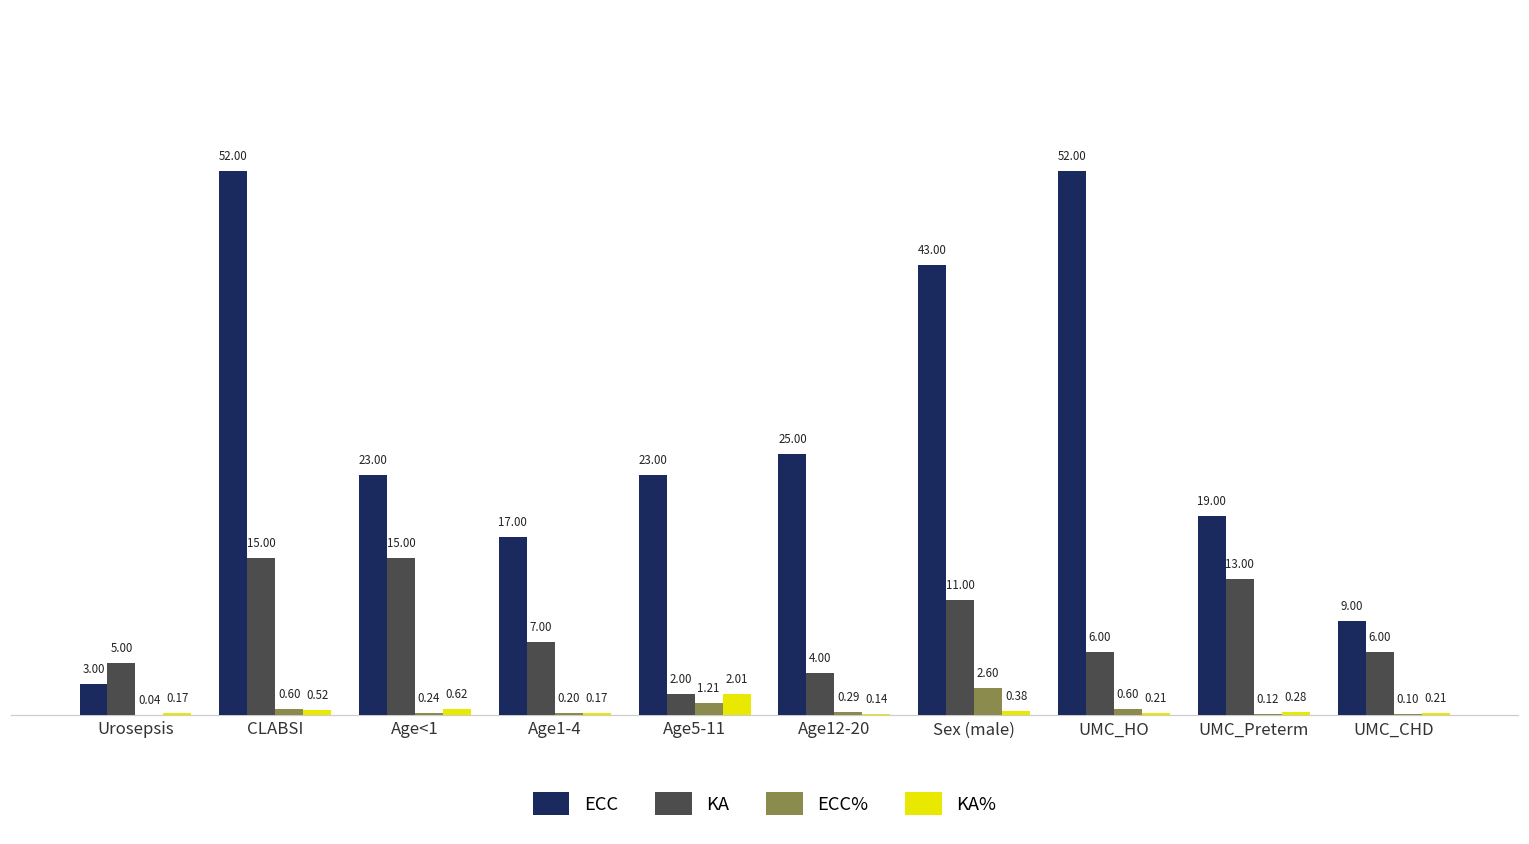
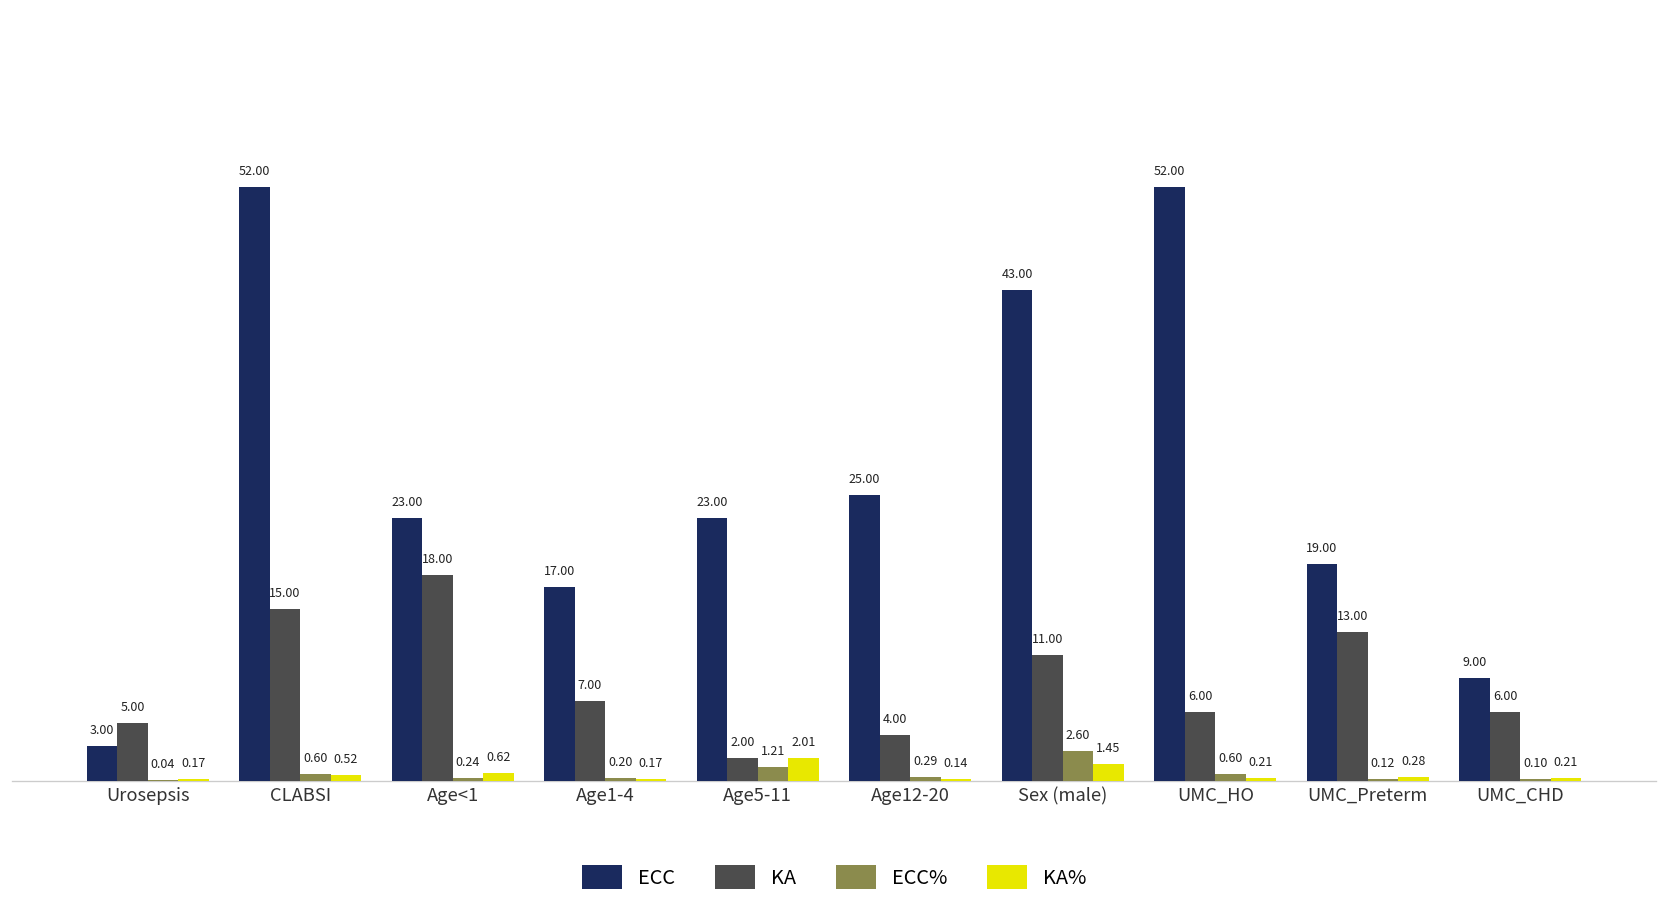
KA, Age<1: 15.00 -> 18.00
KA%, Sex (male): 0.38 -> 1.45
